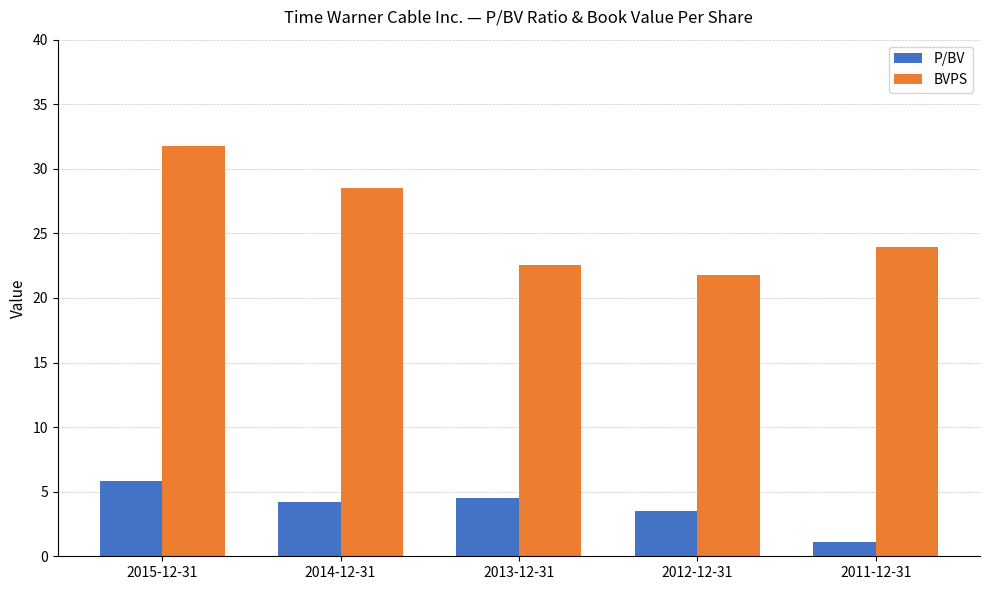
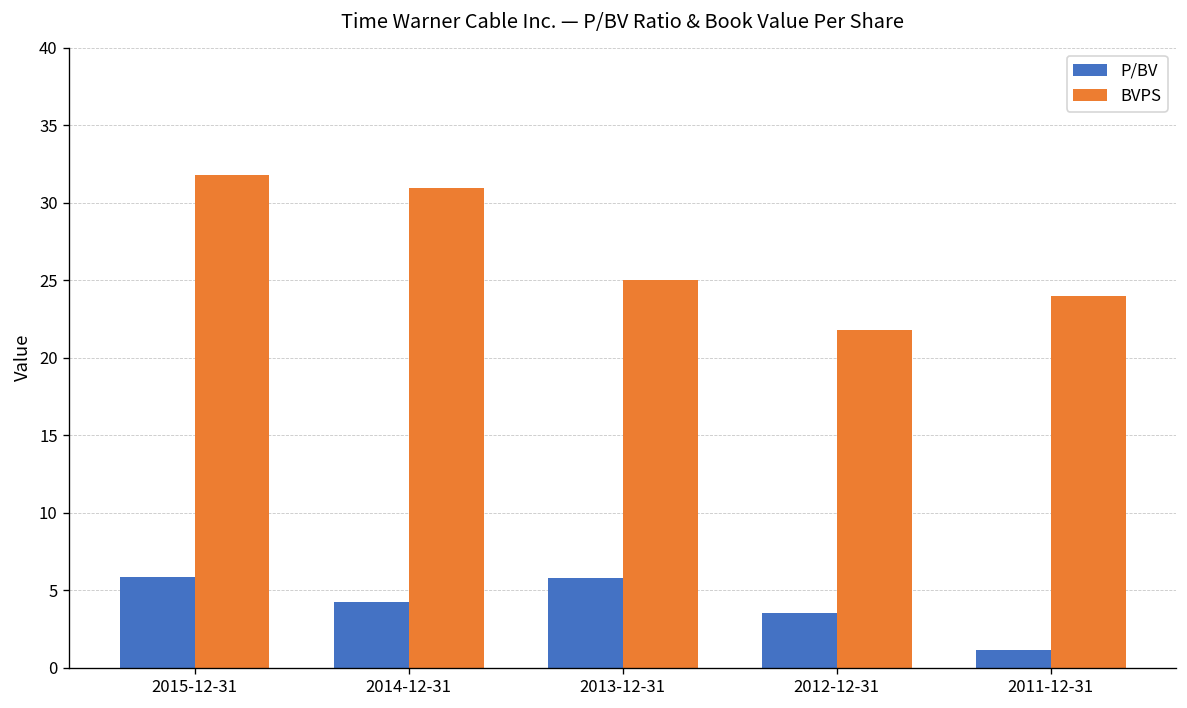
BVPS, 2014-12-31: 28.5 -> 30.9
P/BV, 2013-12-31: 4.5 -> 5.8
BVPS, 2013-12-31: 22.6 -> 25.0
